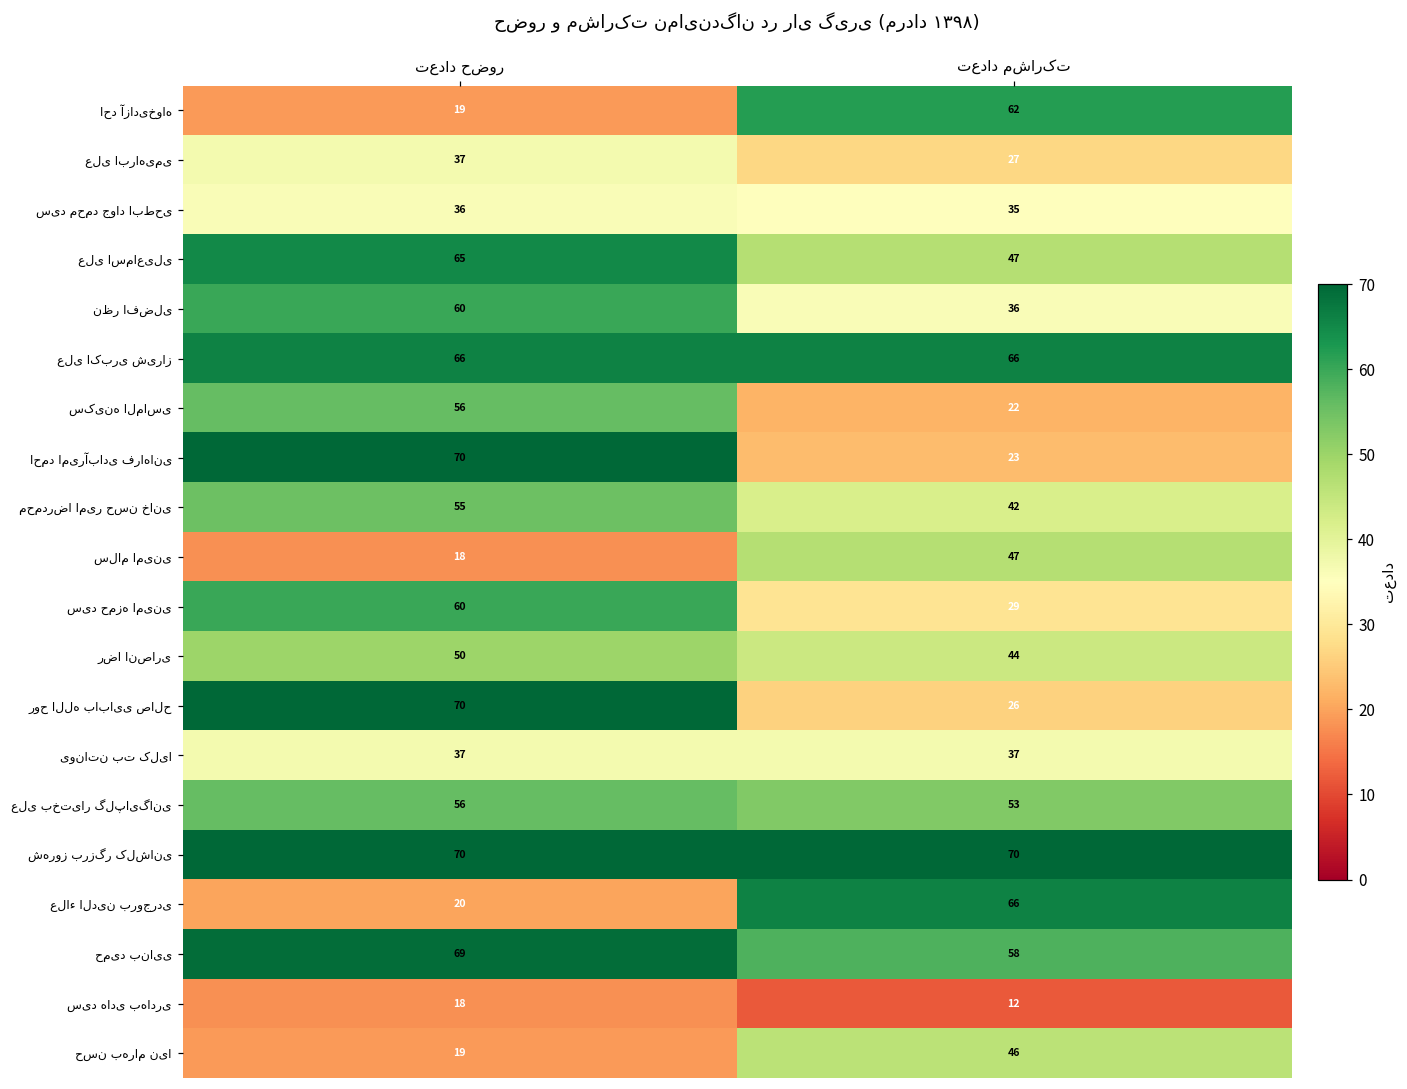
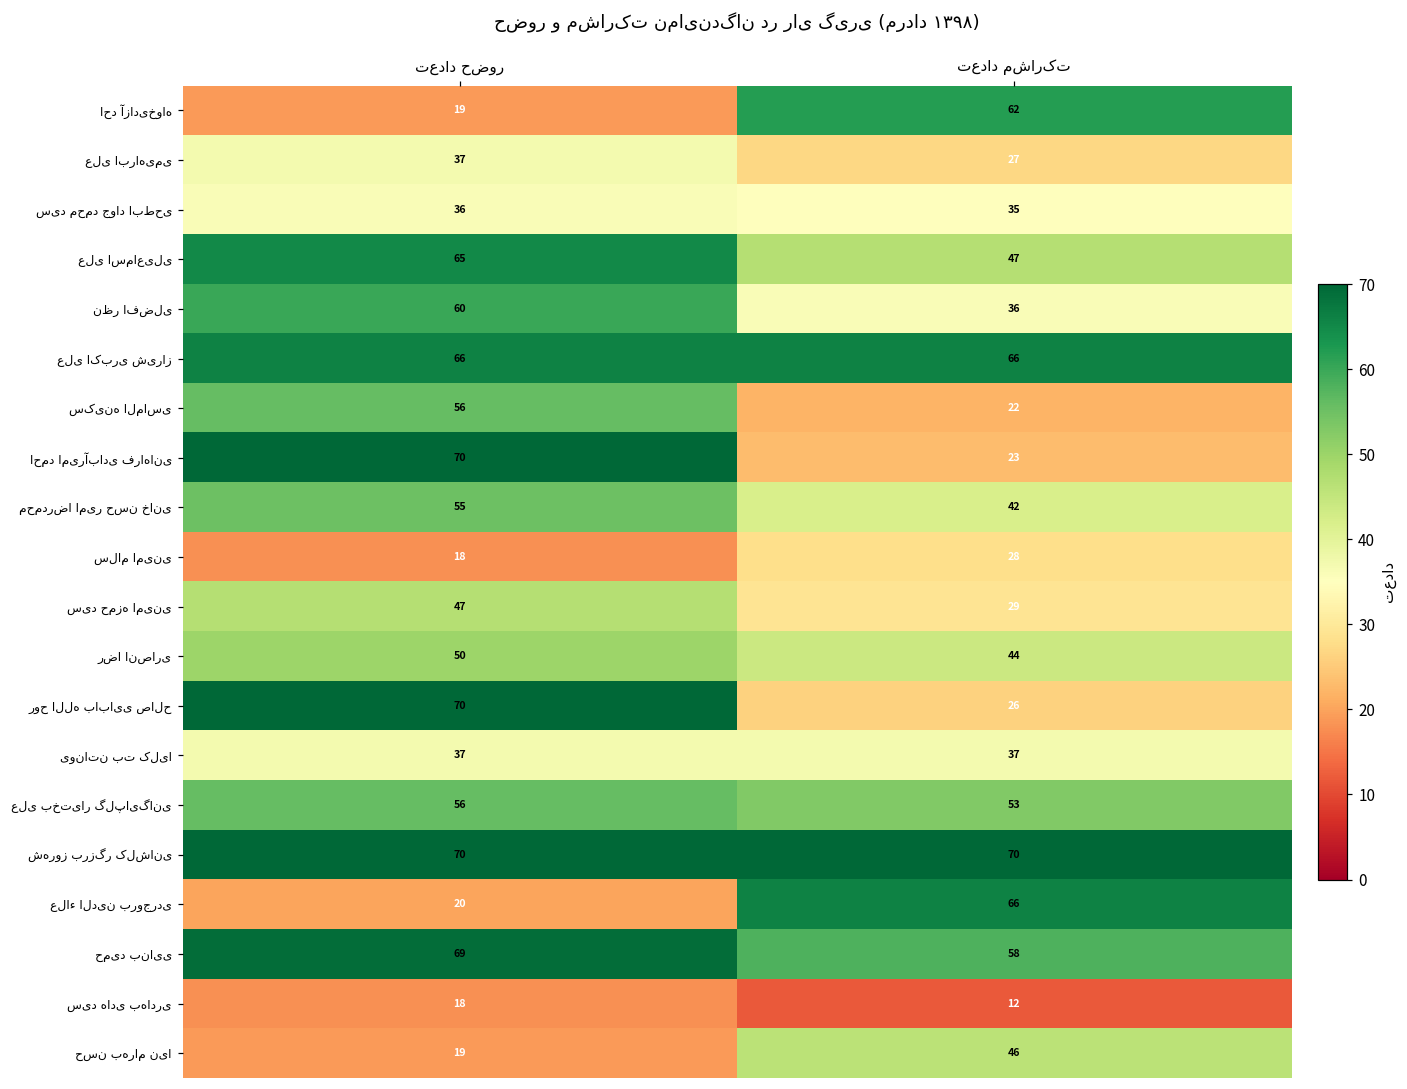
سلام امینی, تعداد مشارکت: 47 -> 28
سید حمزه امینی, تعداد حضور: 60 -> 47
